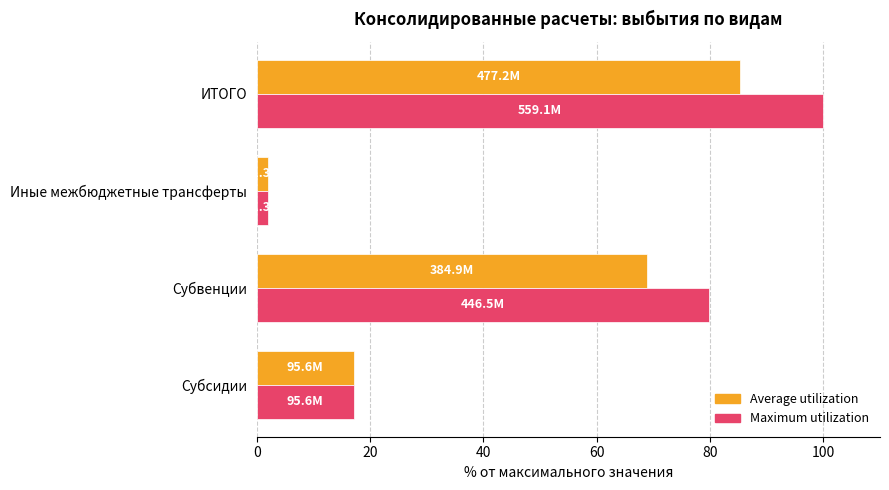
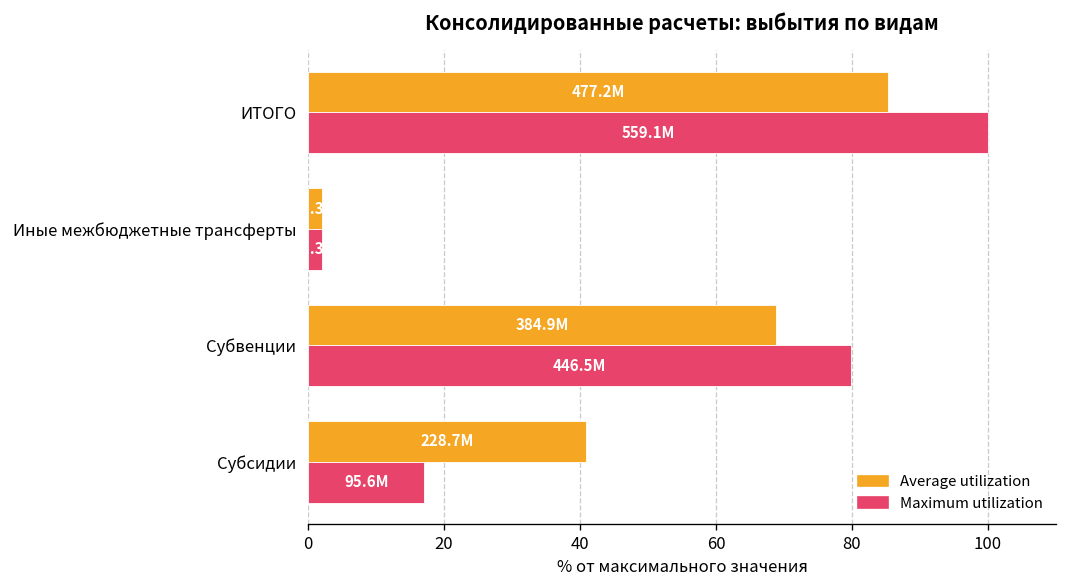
Average utilization, Субсидии: 95.6M -> 228.7M
